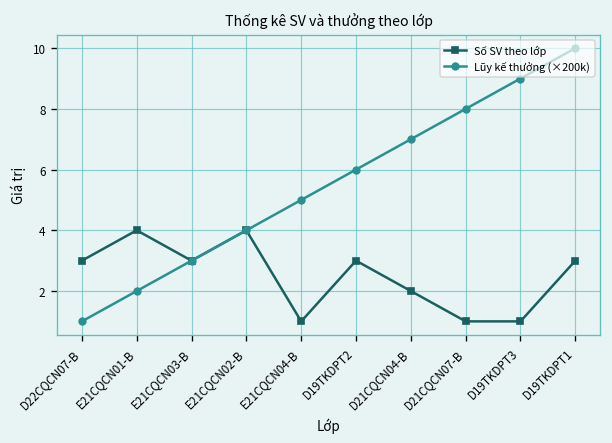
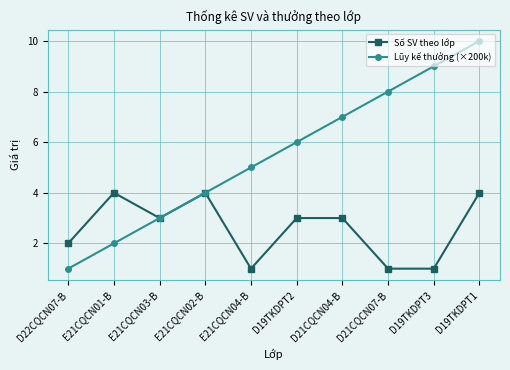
Số SV theo lớp, D22CQCN07-B: 3 -> 2
Số SV theo lớp, D21CQCN04-B: 2 -> 3
Số SV theo lớp, D19TKDPT1: 3 -> 4
